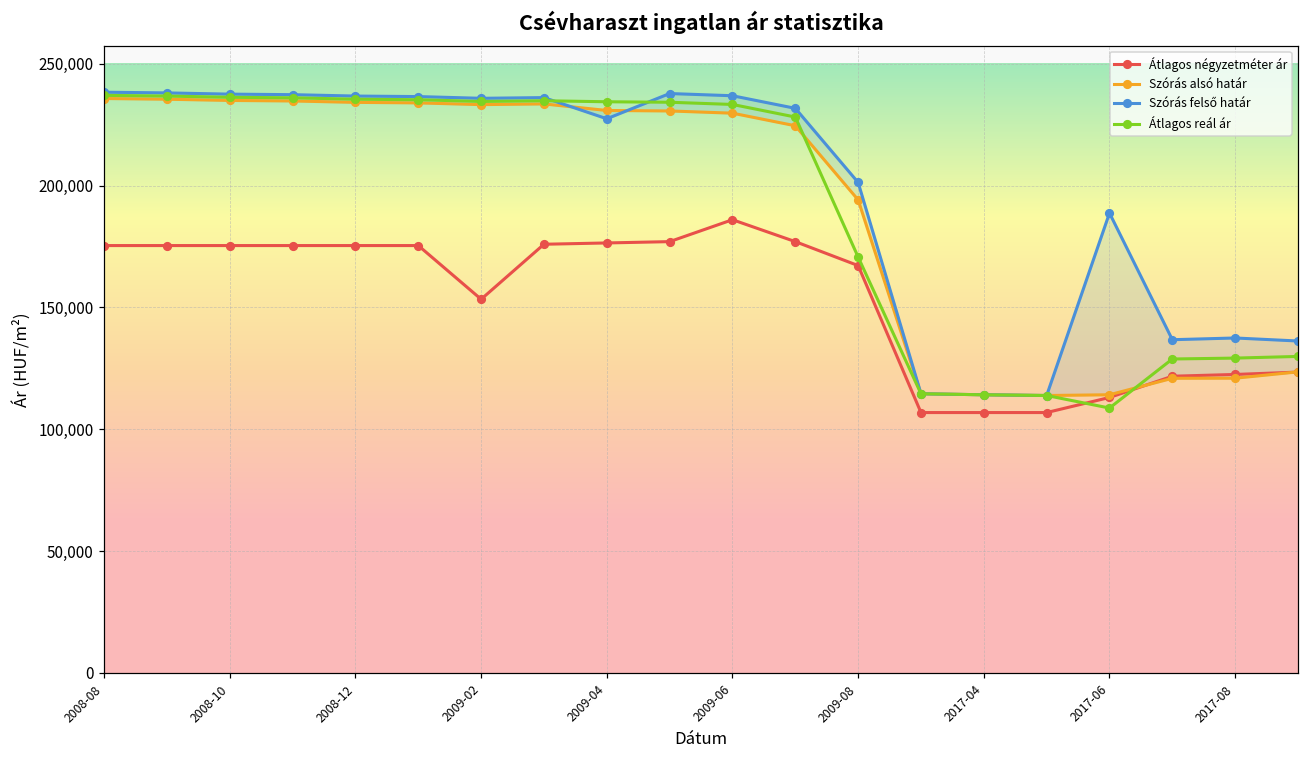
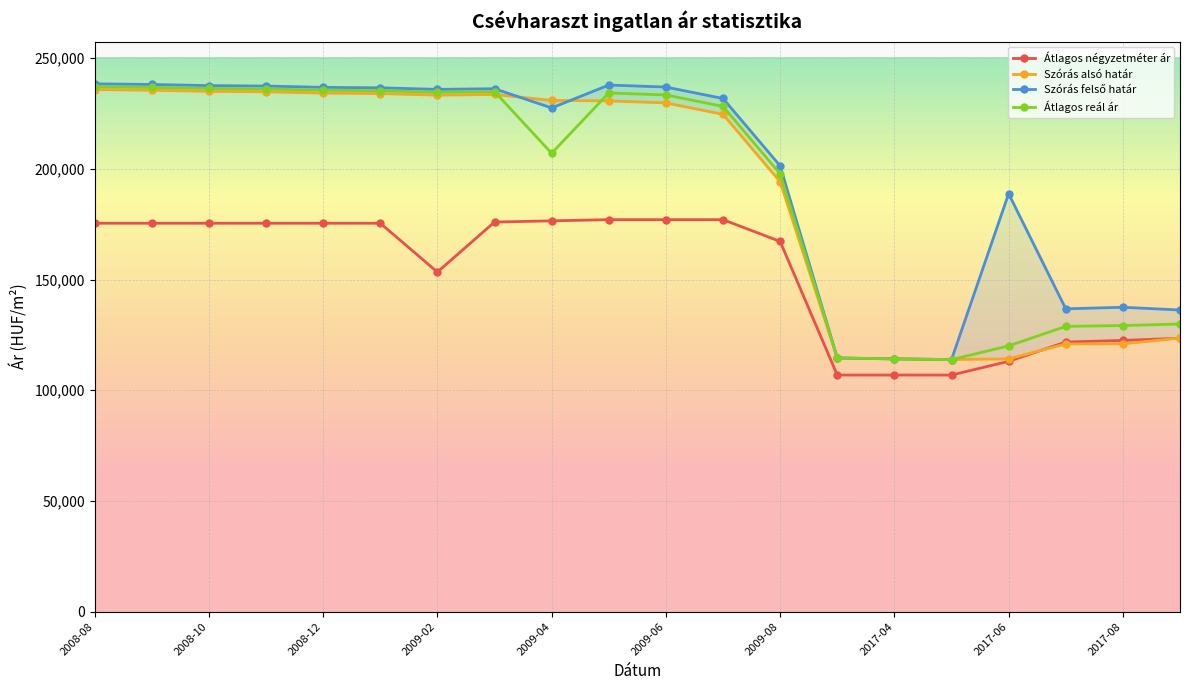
Átlagos reál ár, 2009-04: 234,000 -> 207,000
Átlagos négyzetméter ár, 2009-06: 186,000 -> 177,000
Átlagos reál ár, 2009-08: 171,000 -> 198,000
Átlagos reál ár, 2017-06: 109,000 -> 120,000
